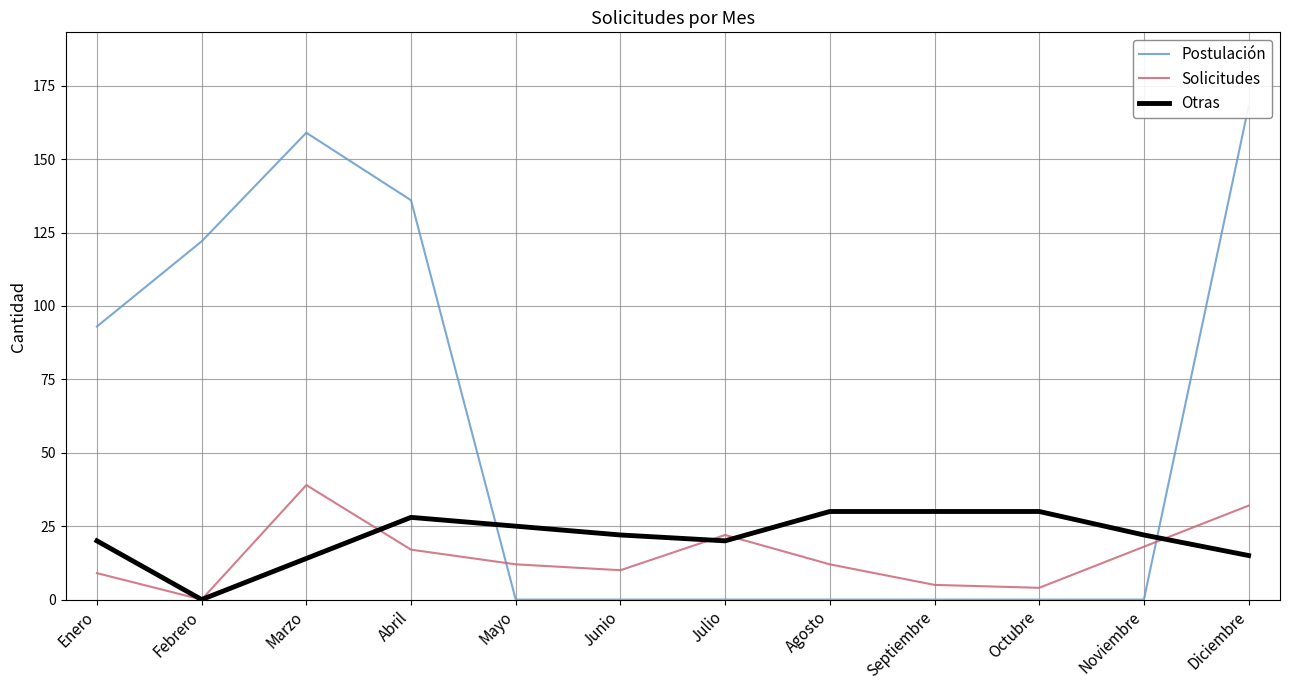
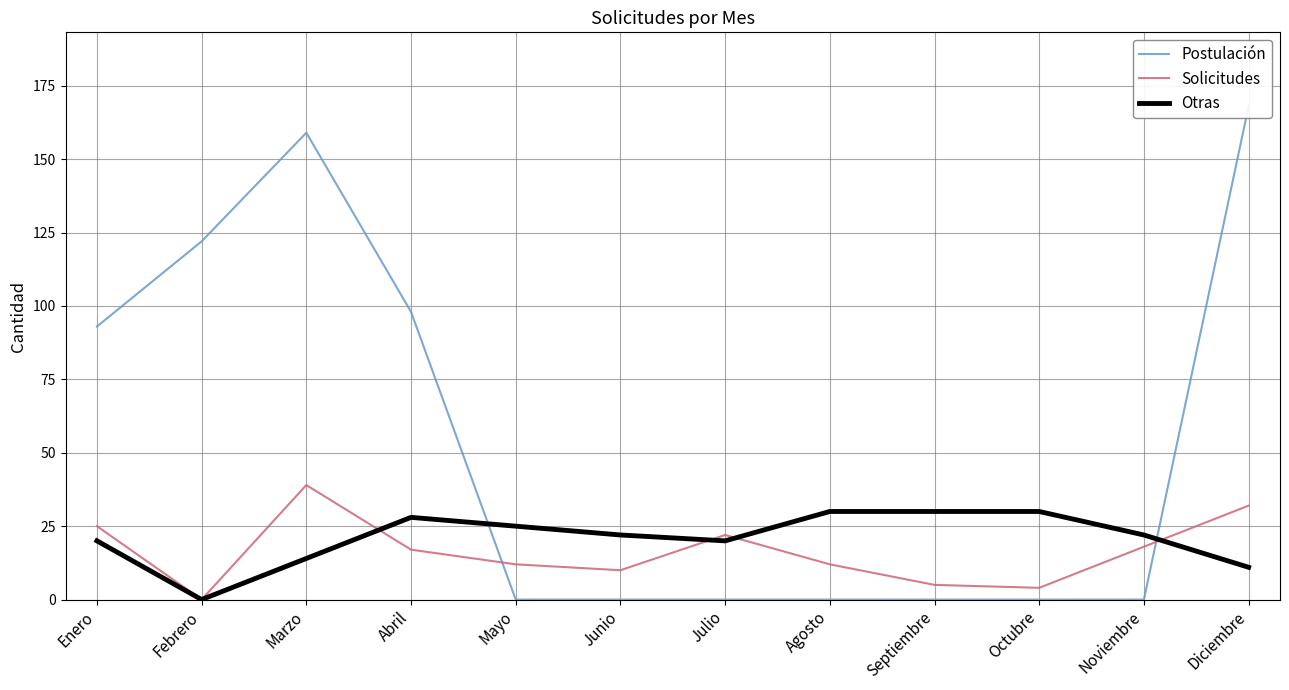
Solicitudes, Enero: 9 -> 25
Postulación, Abril: 136 -> 98
Otras, Diciembre: 15 -> 11
